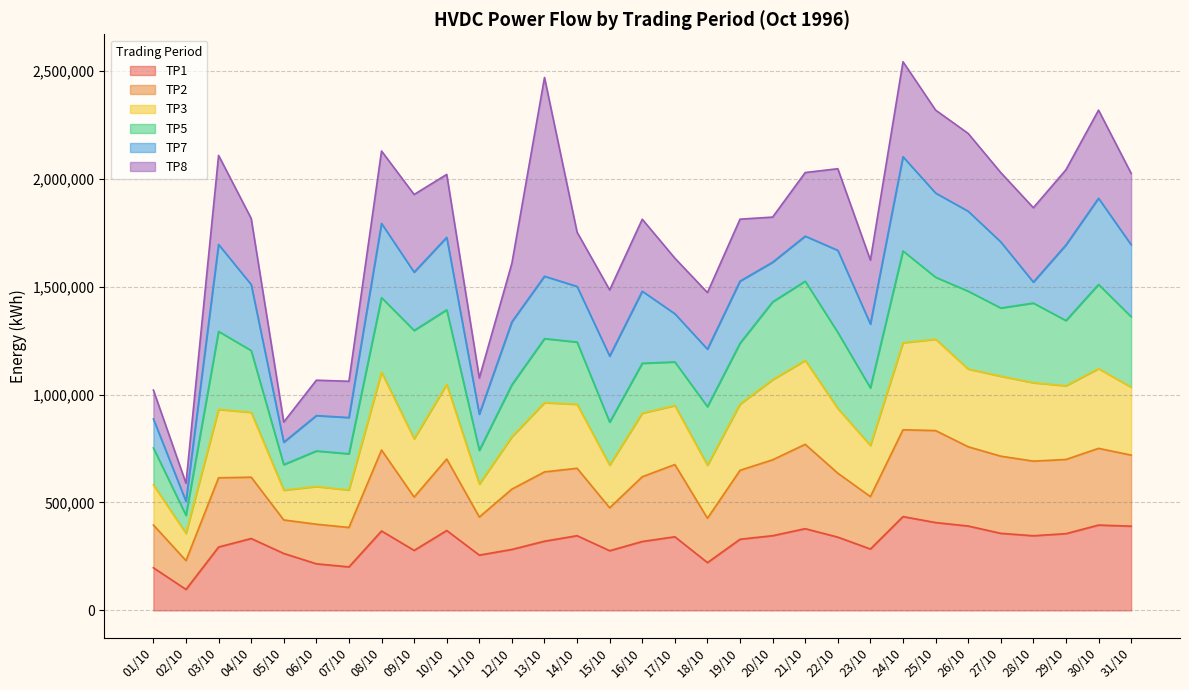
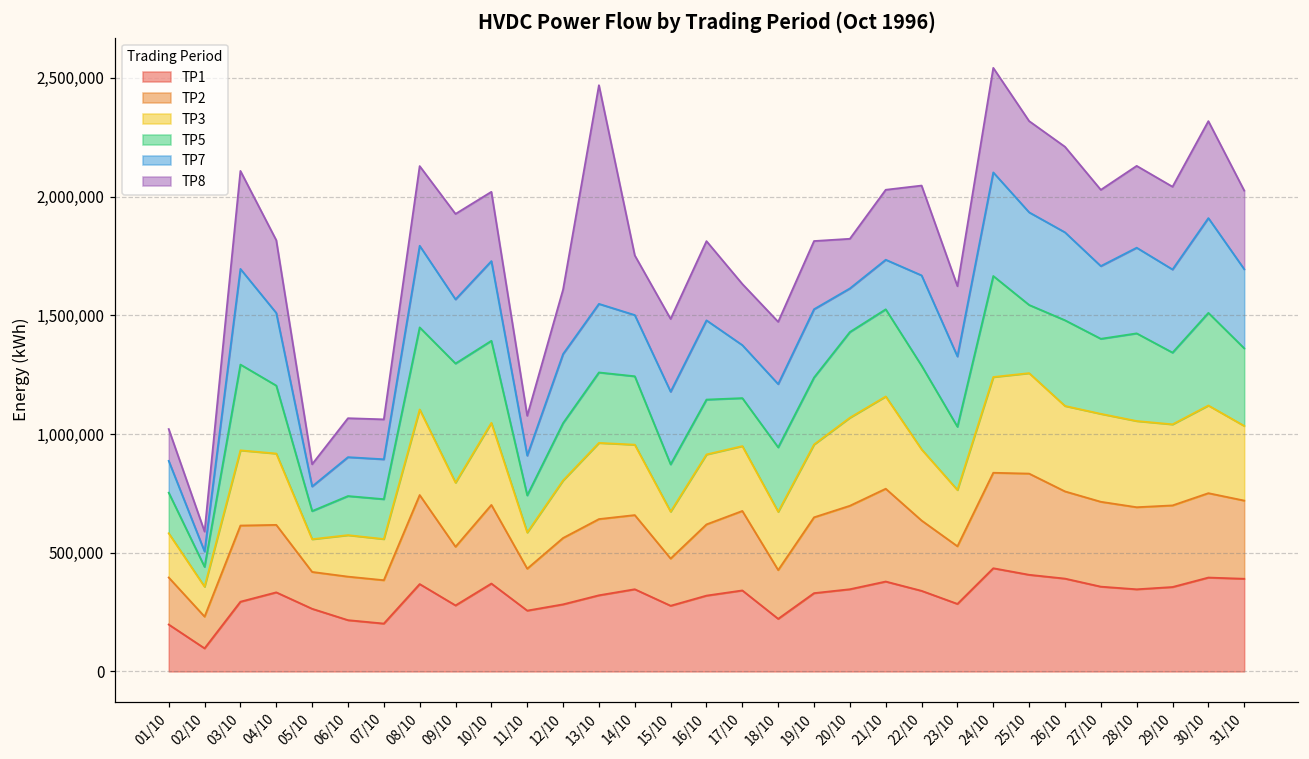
TP7, 28/10: 100,000 -> 360,000
